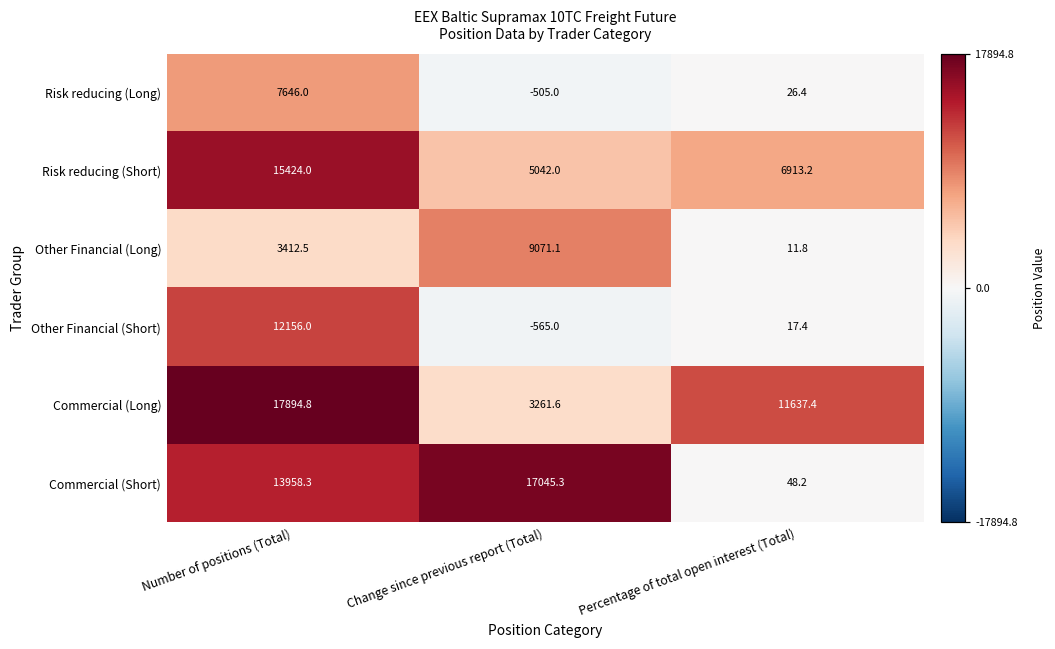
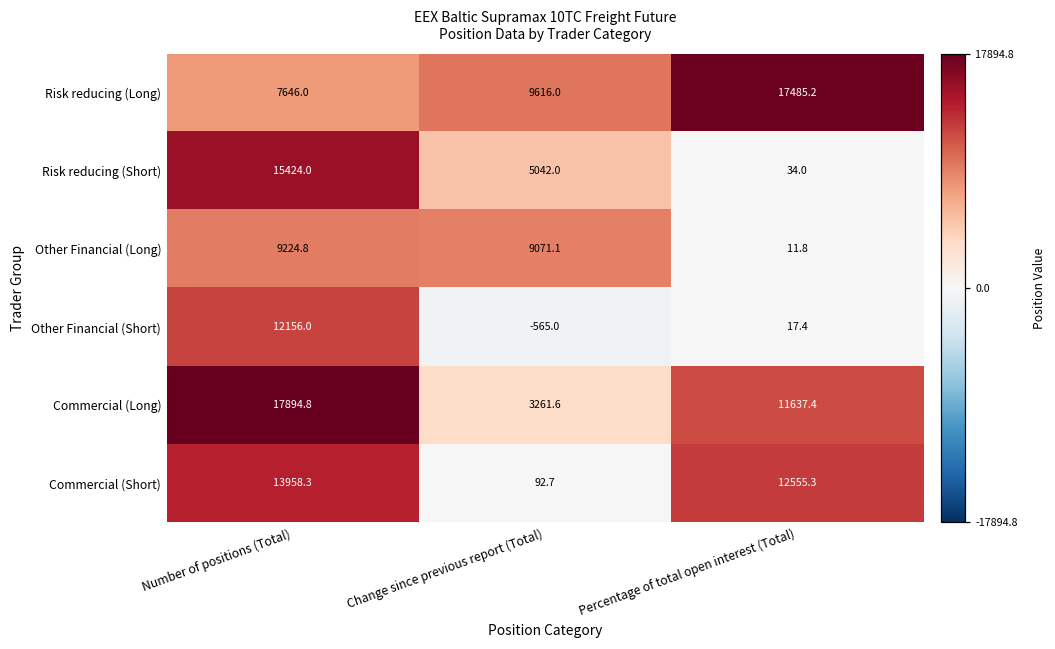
Risk reducing (Long), Change since previous report (Total): -505.0 -> 9616.0
Risk reducing (Long), Percentage of total open interest (Total): 26.4 -> 17485.2
Risk reducing (Short), Percentage of total open interest (Total): 6913.2 -> 34.0
Other Financial (Long), Number of positions (Total): 3412.5 -> 9224.8
Commercial (Short), Change since previous report (Total): 17045.3 -> 92.7
Commercial (Short), Percentage of total open interest (Total): 48.2 -> 12555.3
